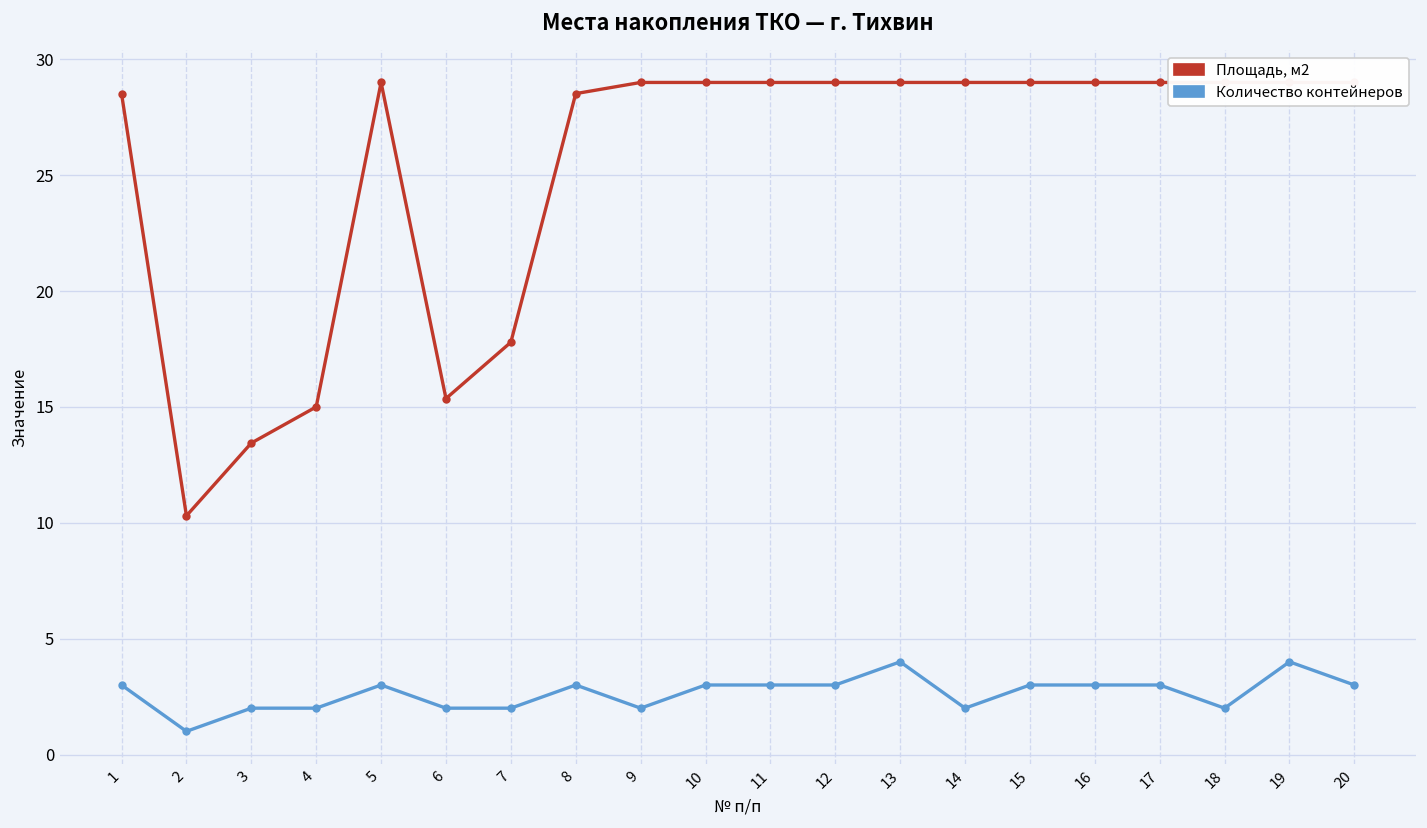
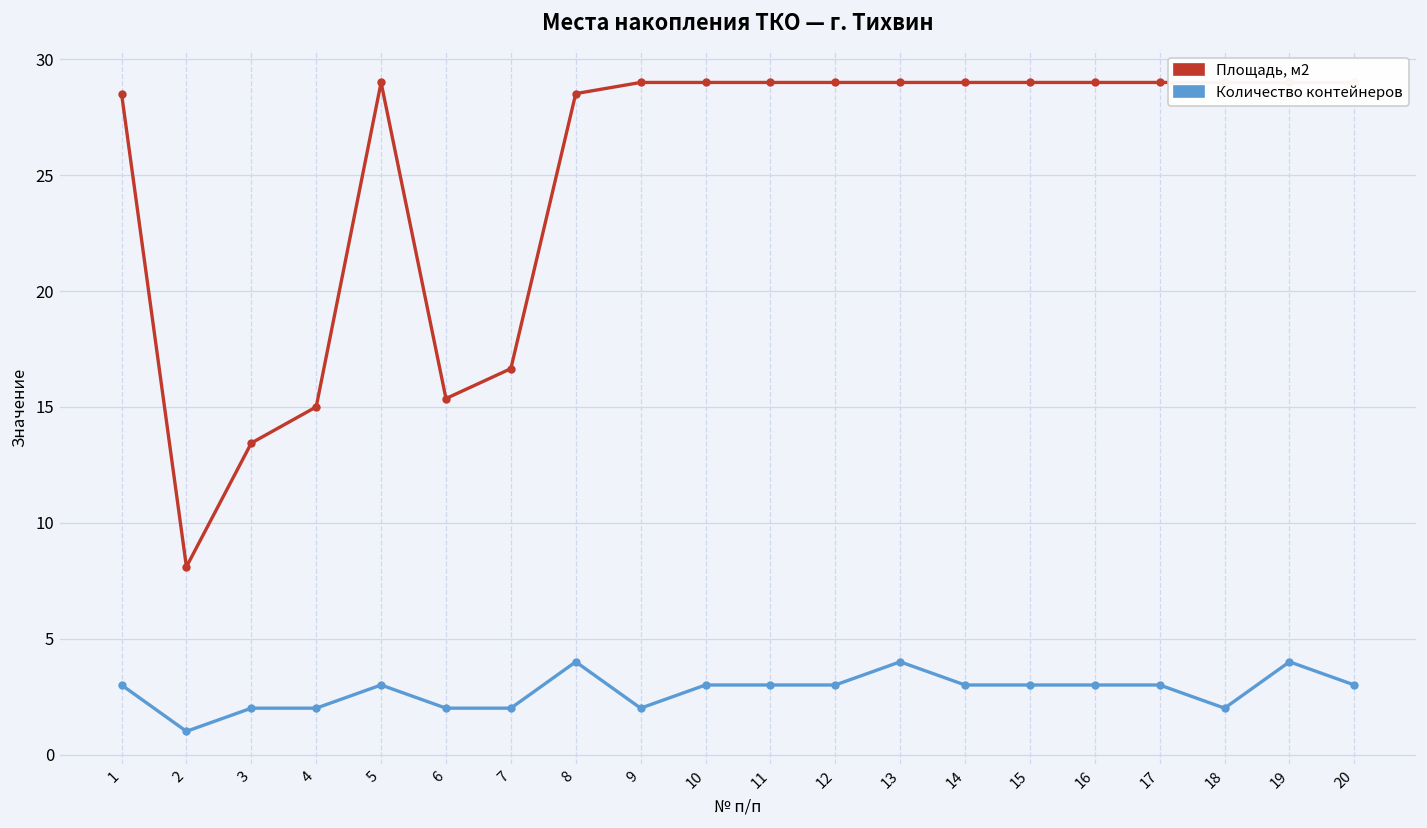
Площадь, м2, 2: 10.3 -> 8.1
Площадь, м2, 7: 17.8 -> 16.7
Количество контейнеров, 8: 3 -> 4
Количество контейнеров, 14: 2 -> 3
